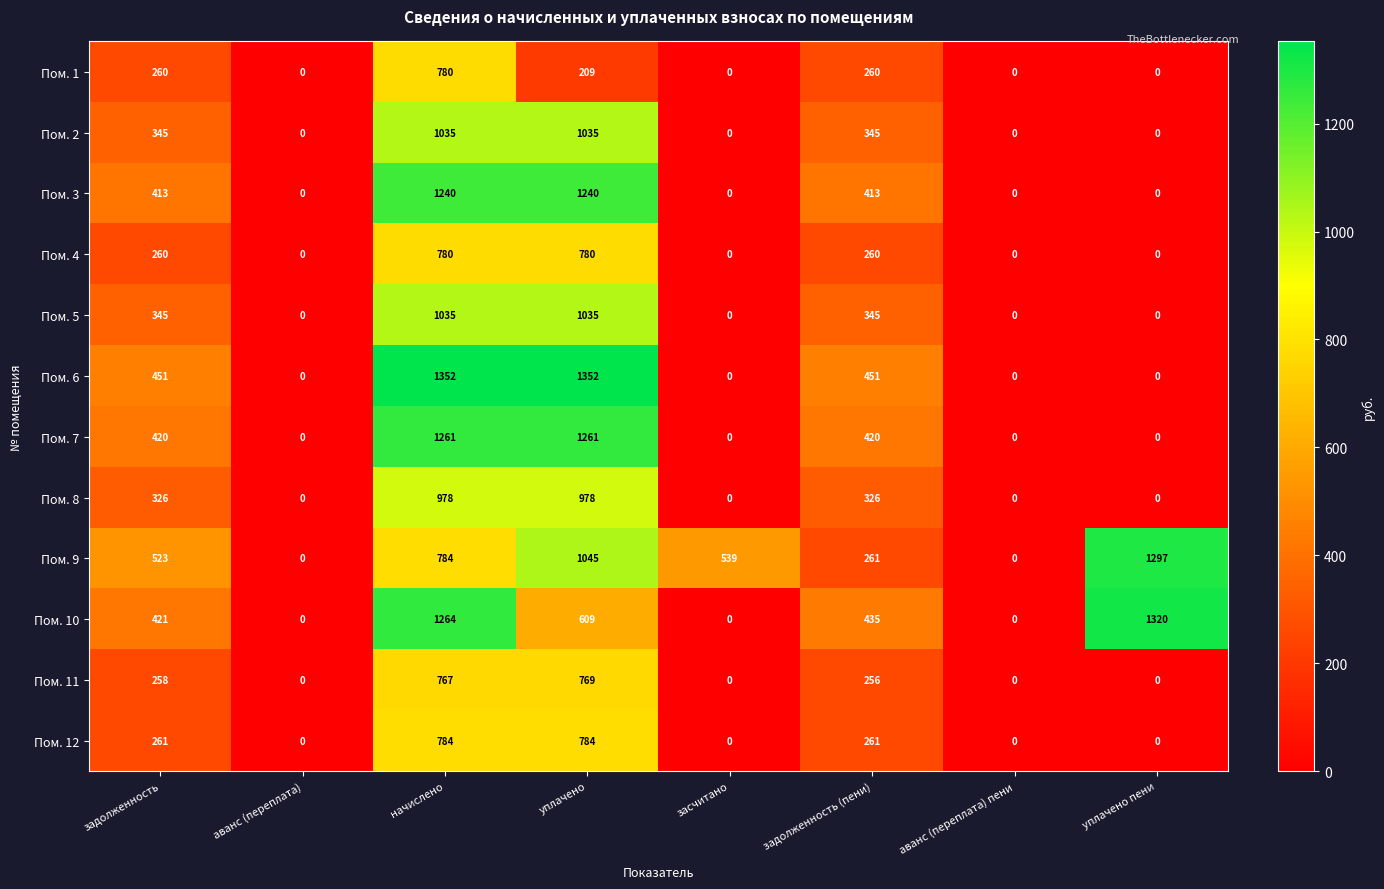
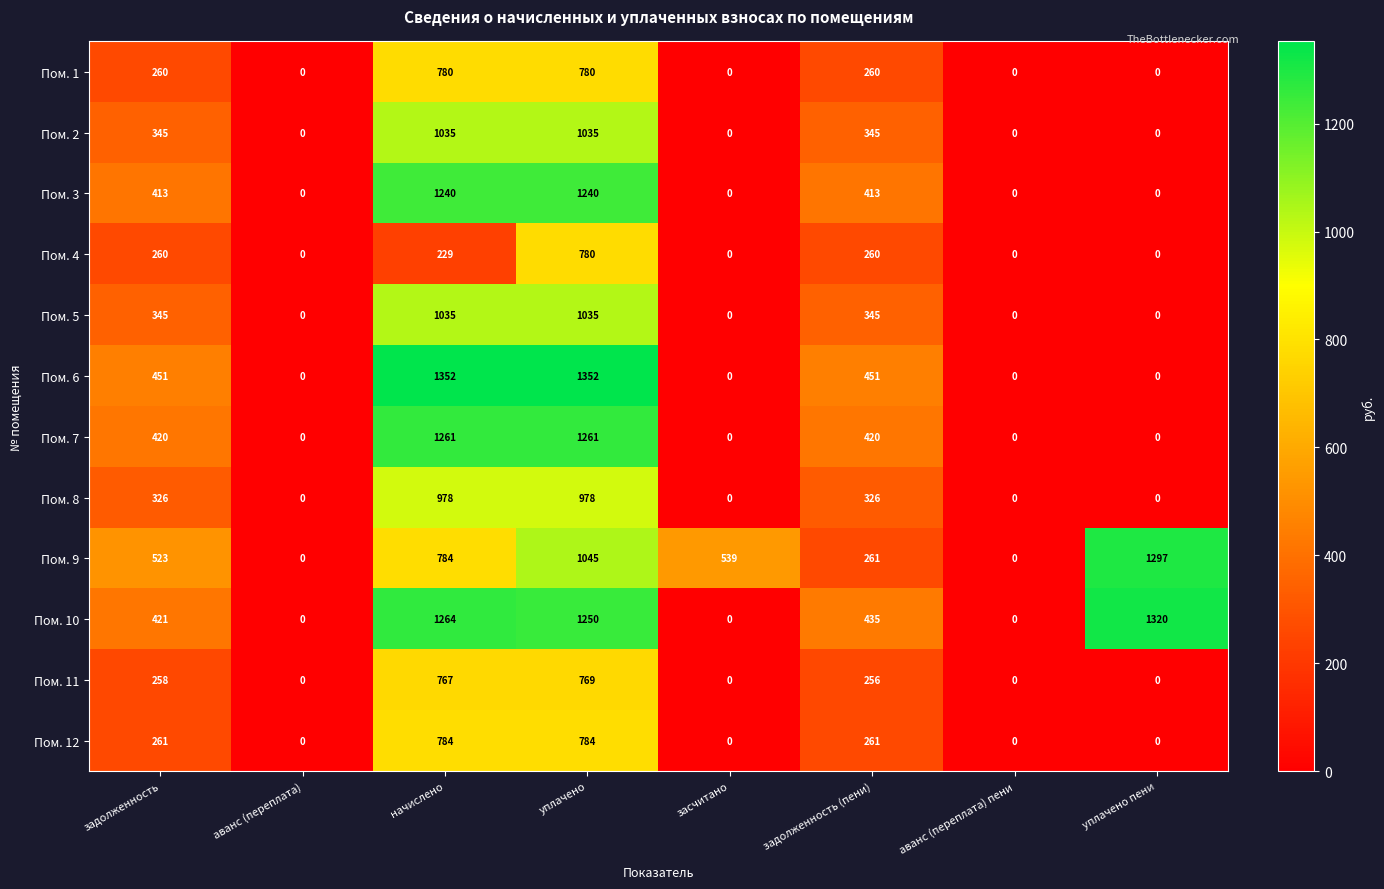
Пом. 1, уплачено: 209 -> 780
Пом. 4, начислено: 780 -> 229
Пом. 10, уплачено: 609 -> 1250
